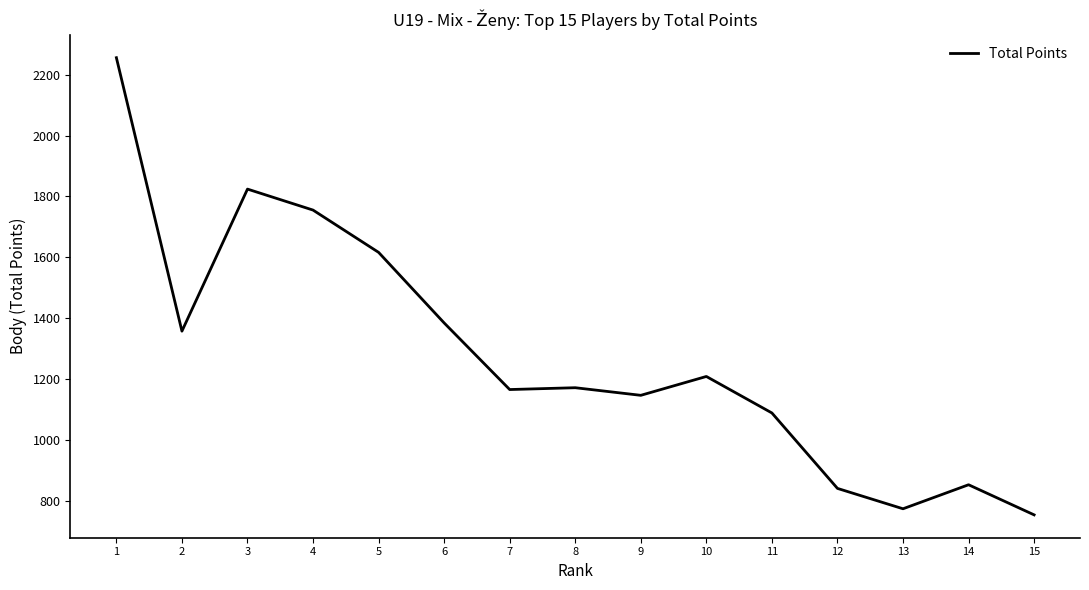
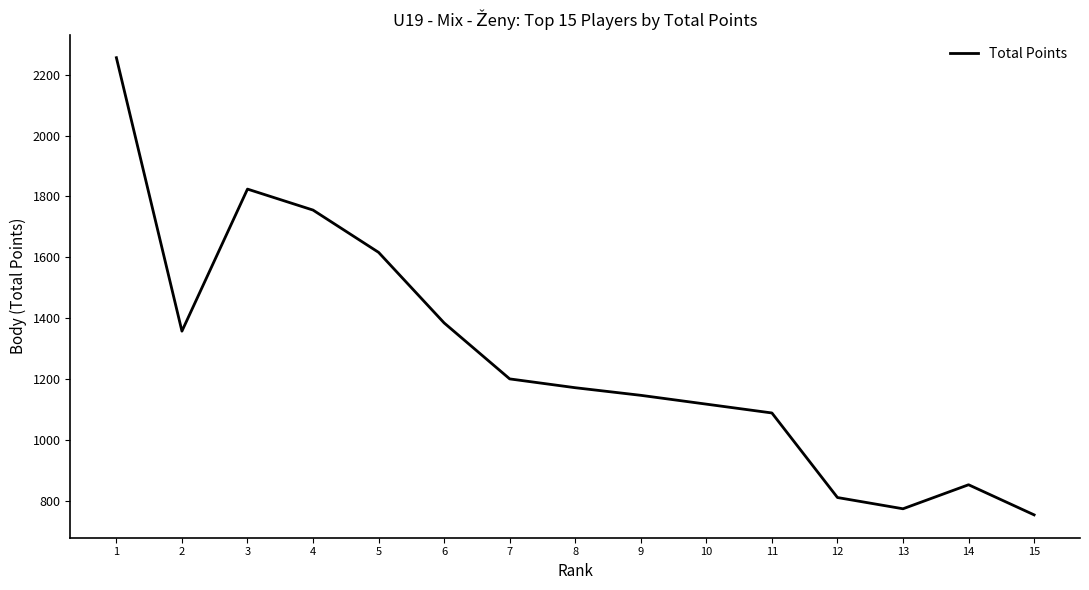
7: 1170 -> 1200
10: 1210 -> 1120
12: 840 -> 810
